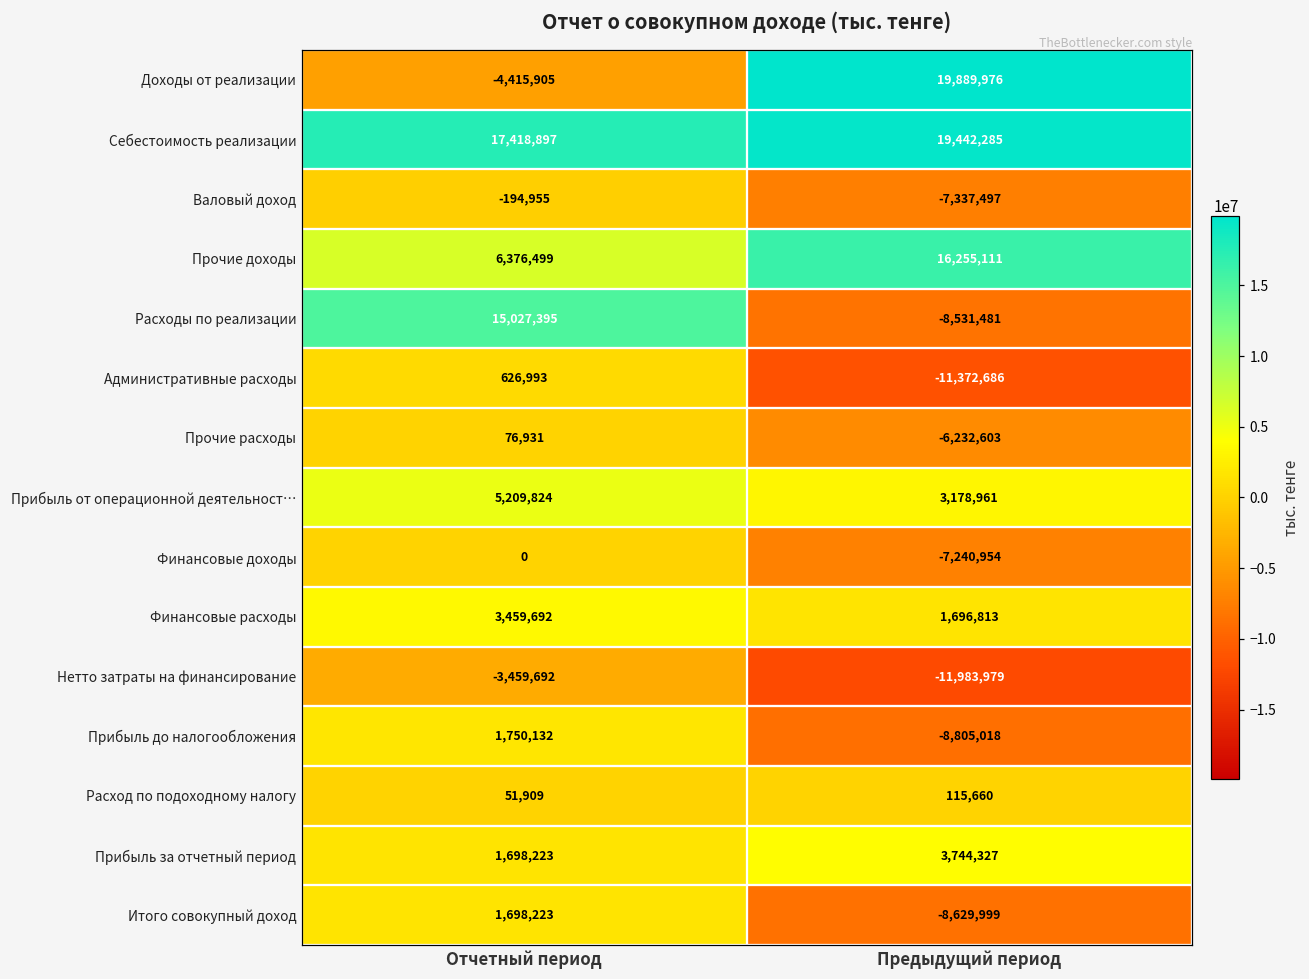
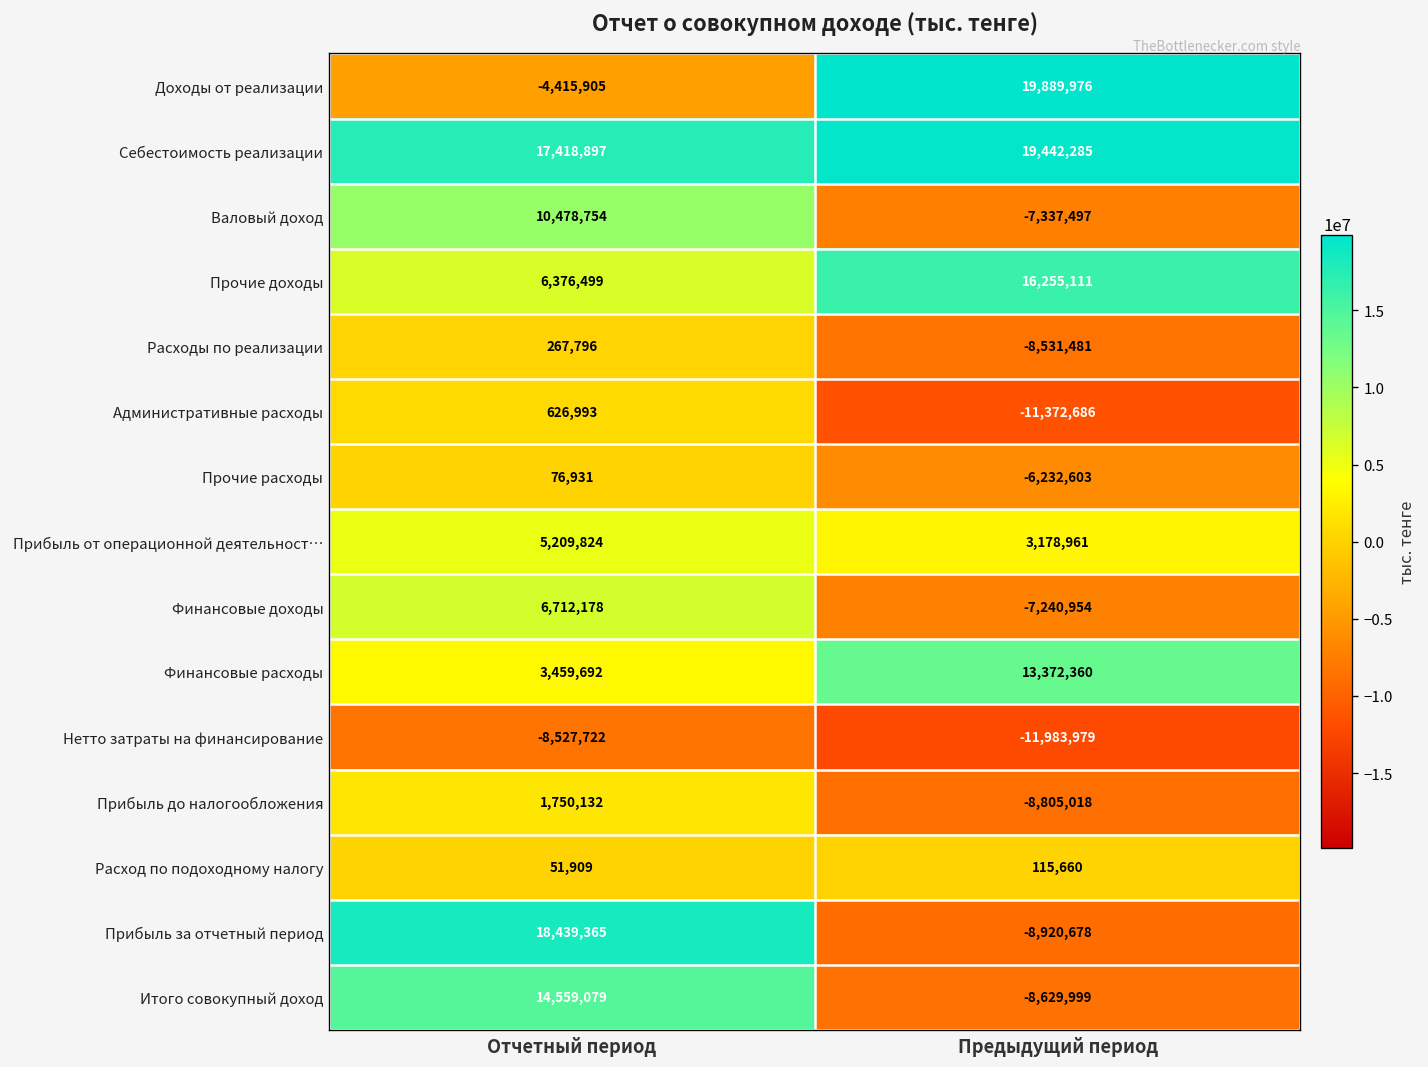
Валовый доход, Отчетный период: -194,955 -> 10,478,754
Расходы по реализации, Отчетный период: 15,027,395 -> 267,796
Финансовые доходы, Отчетный период: 0 -> 6,712,178
Финансовые расходы, Предыдущий период: 1,696,813 -> 13,372,360
Нетто затраты на финансирование, Отчетный период: -3,459,692 -> -8,527,722
Прибыль за отчетный период, Отчетный период: 1,698,223 -> 18,439,365
Прибыль за отчетный период, Предыдущий период: 3,744,327 -> -8,920,678
Итого совокупный доход, Отчетный период: 1,698,223 -> 14,559,079
